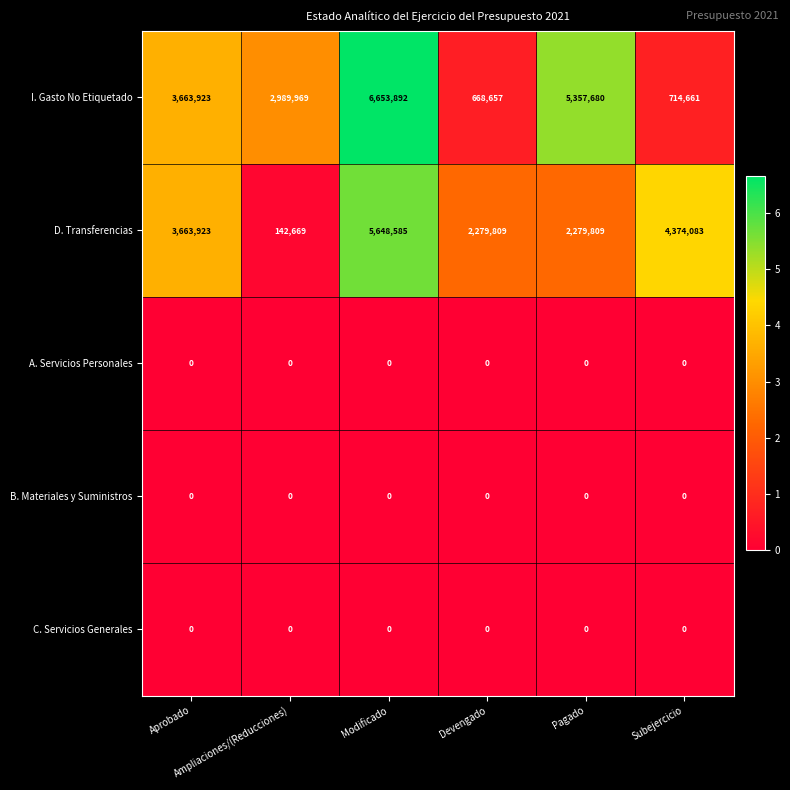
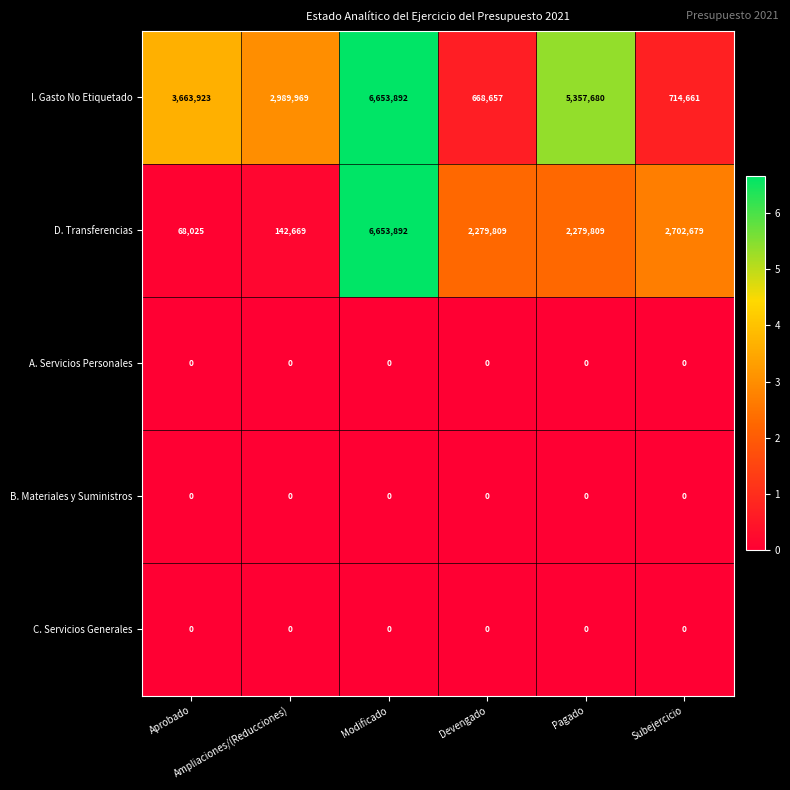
D. Transferencias, Aprobado: 3,663,923 -> 68,025
D. Transferencias, Modificado: 5,648,585 -> 6,653,892
D. Transferencias, Subejercicio: 4,374,083 -> 2,702,679
